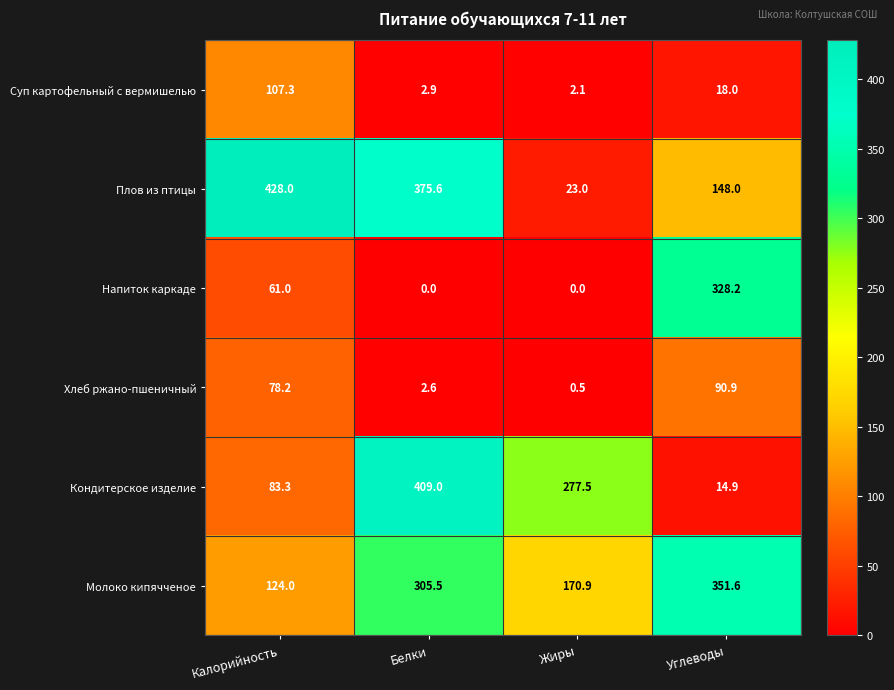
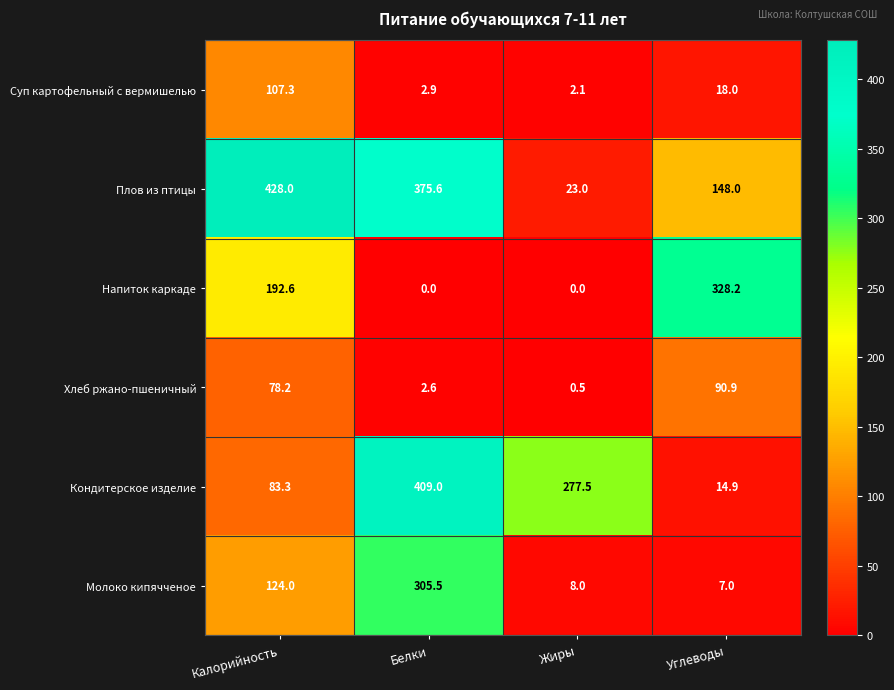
Напиток каркаде, Калорийность: 61.0 -> 192.6
Молоко кипячченое, Жиры: 170.9 -> 8.0
Молоко кипячченое, Углеводы: 351.6 -> 7.0
